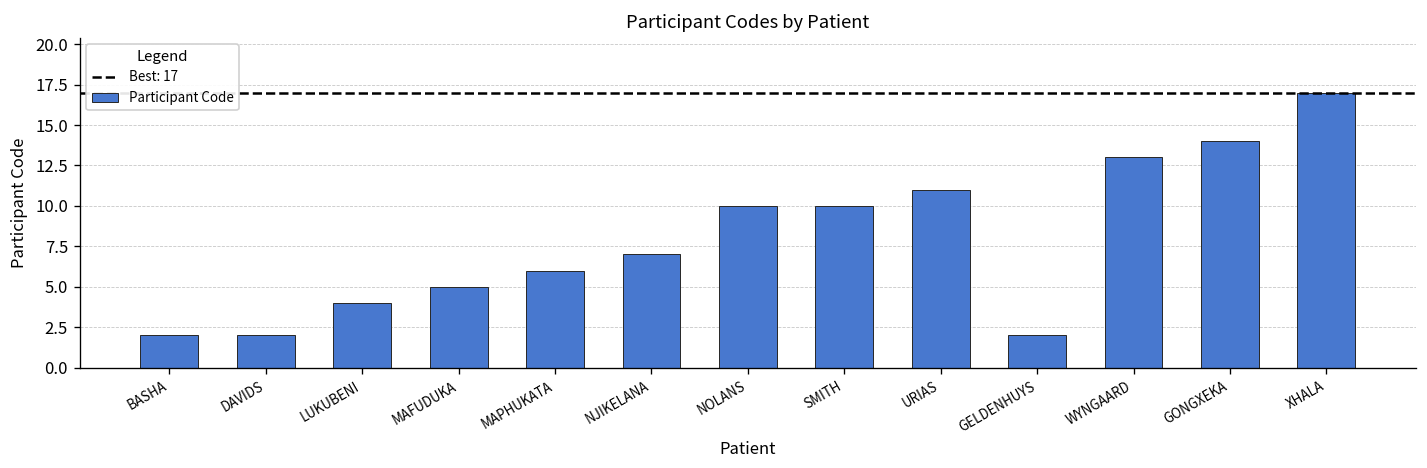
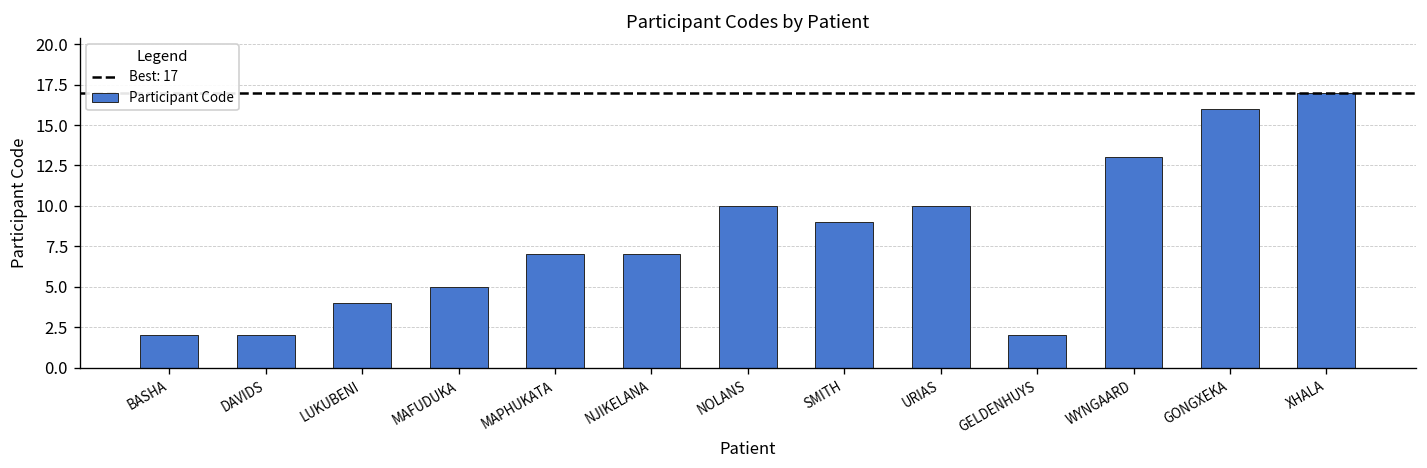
MAPHUKATA: 6 -> 7
SMITH: 10 -> 9
URIAS: 11 -> 10
GONGXEKA: 14 -> 16
